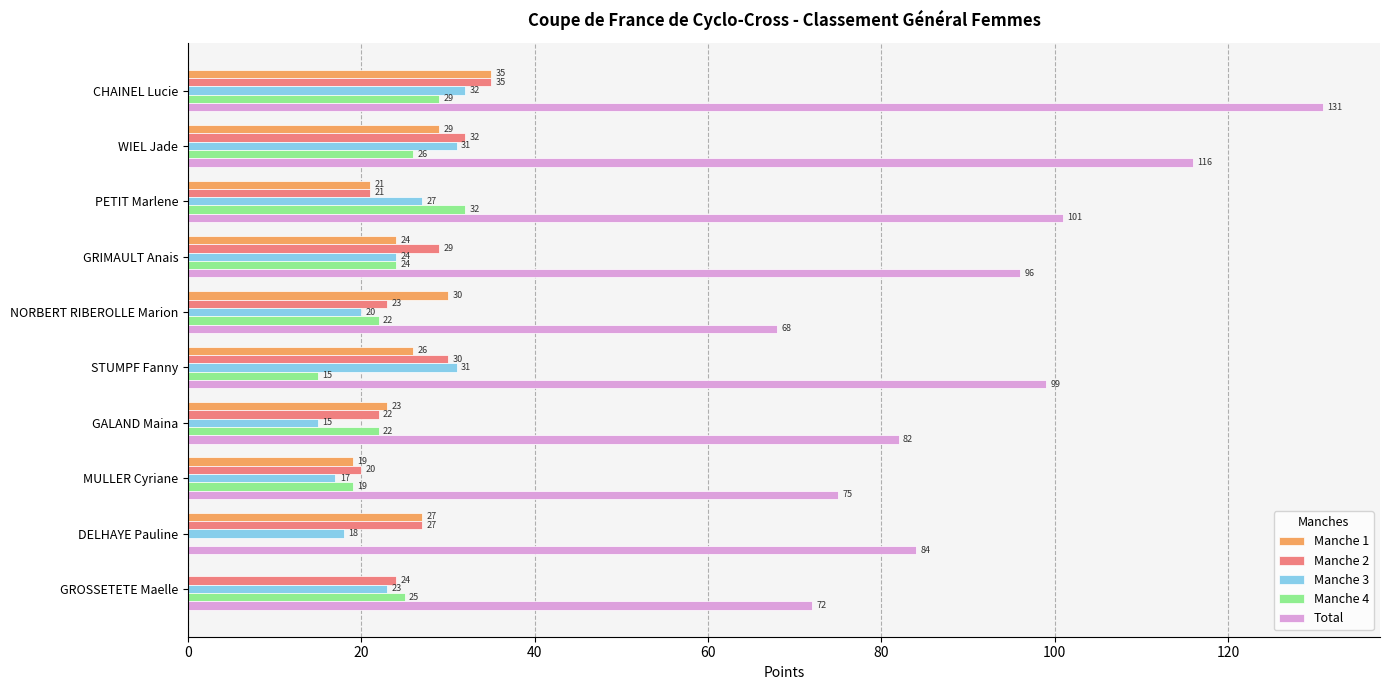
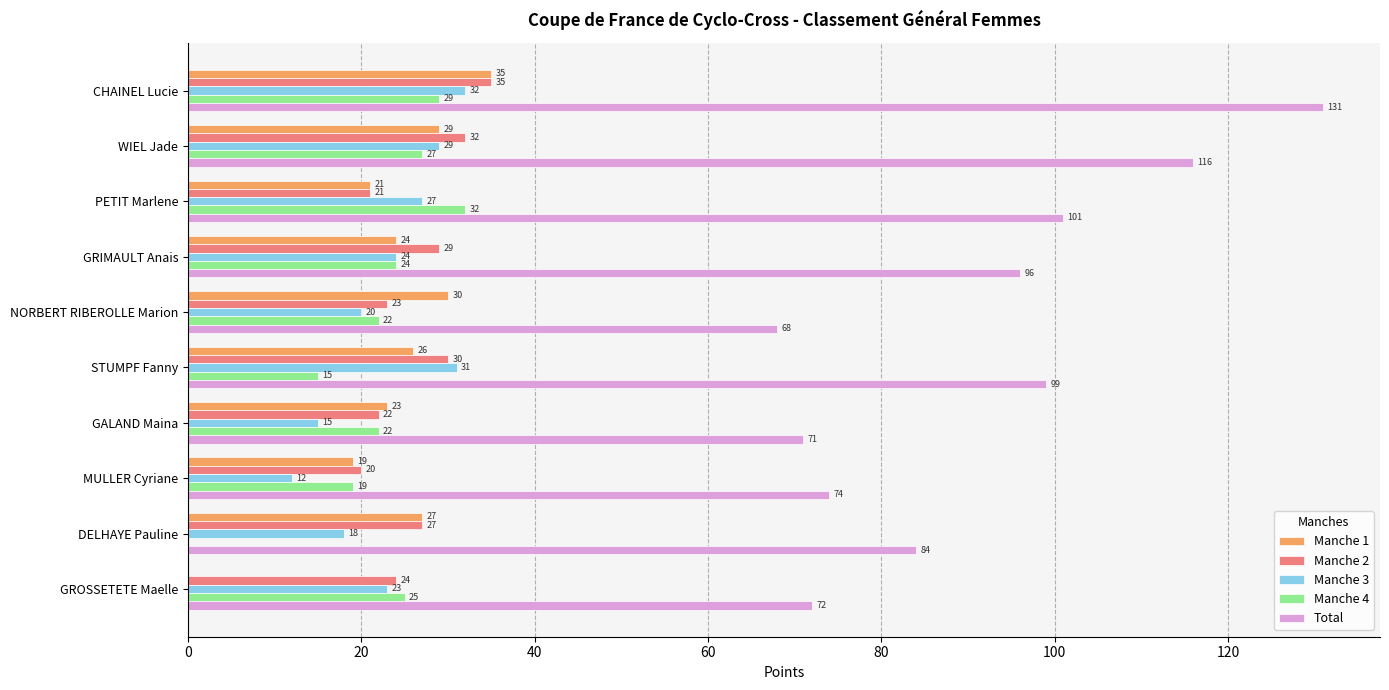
Manche 3, WIEL Jade: 31 -> 29
Manche 4, WIEL Jade: 26 -> 27
Total, GALAND Maina: 82 -> 71
Manche 3, MULLER Cyriane: 17 -> 12
Total, MULLER Cyriane: 75 -> 74
